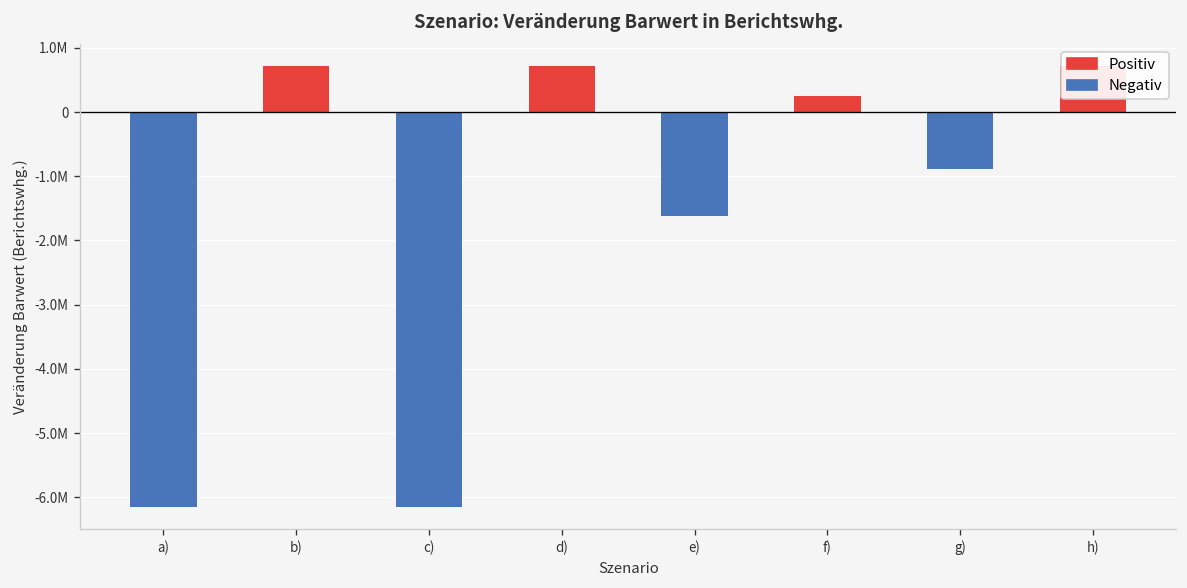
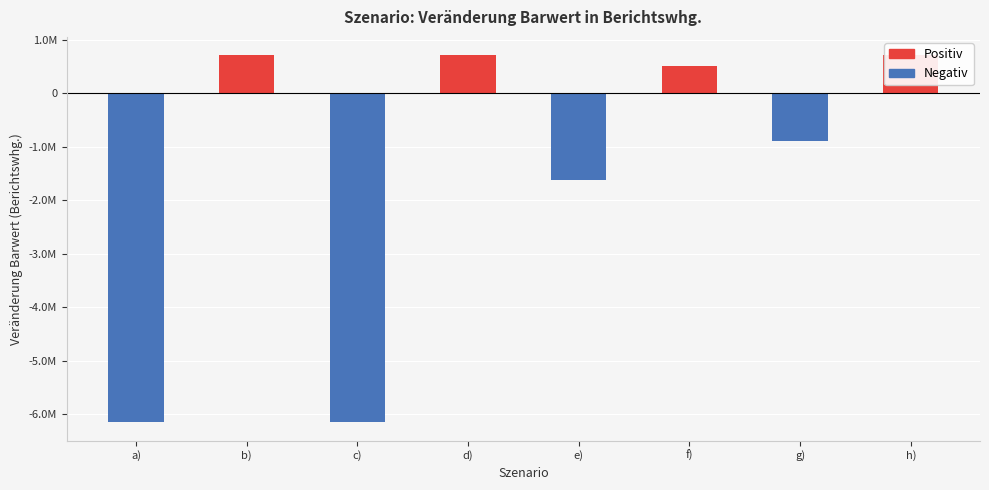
Positiv, f): 300000 -> 500000
